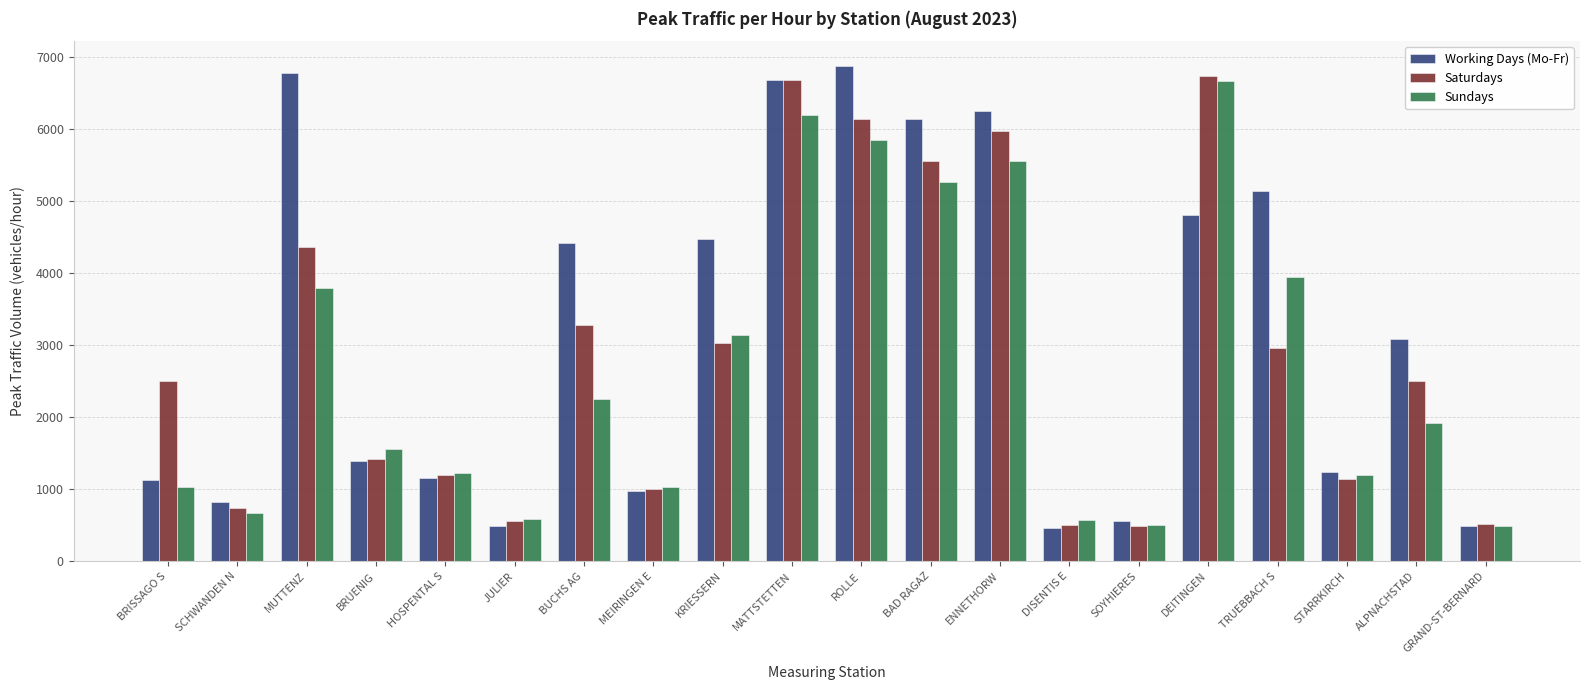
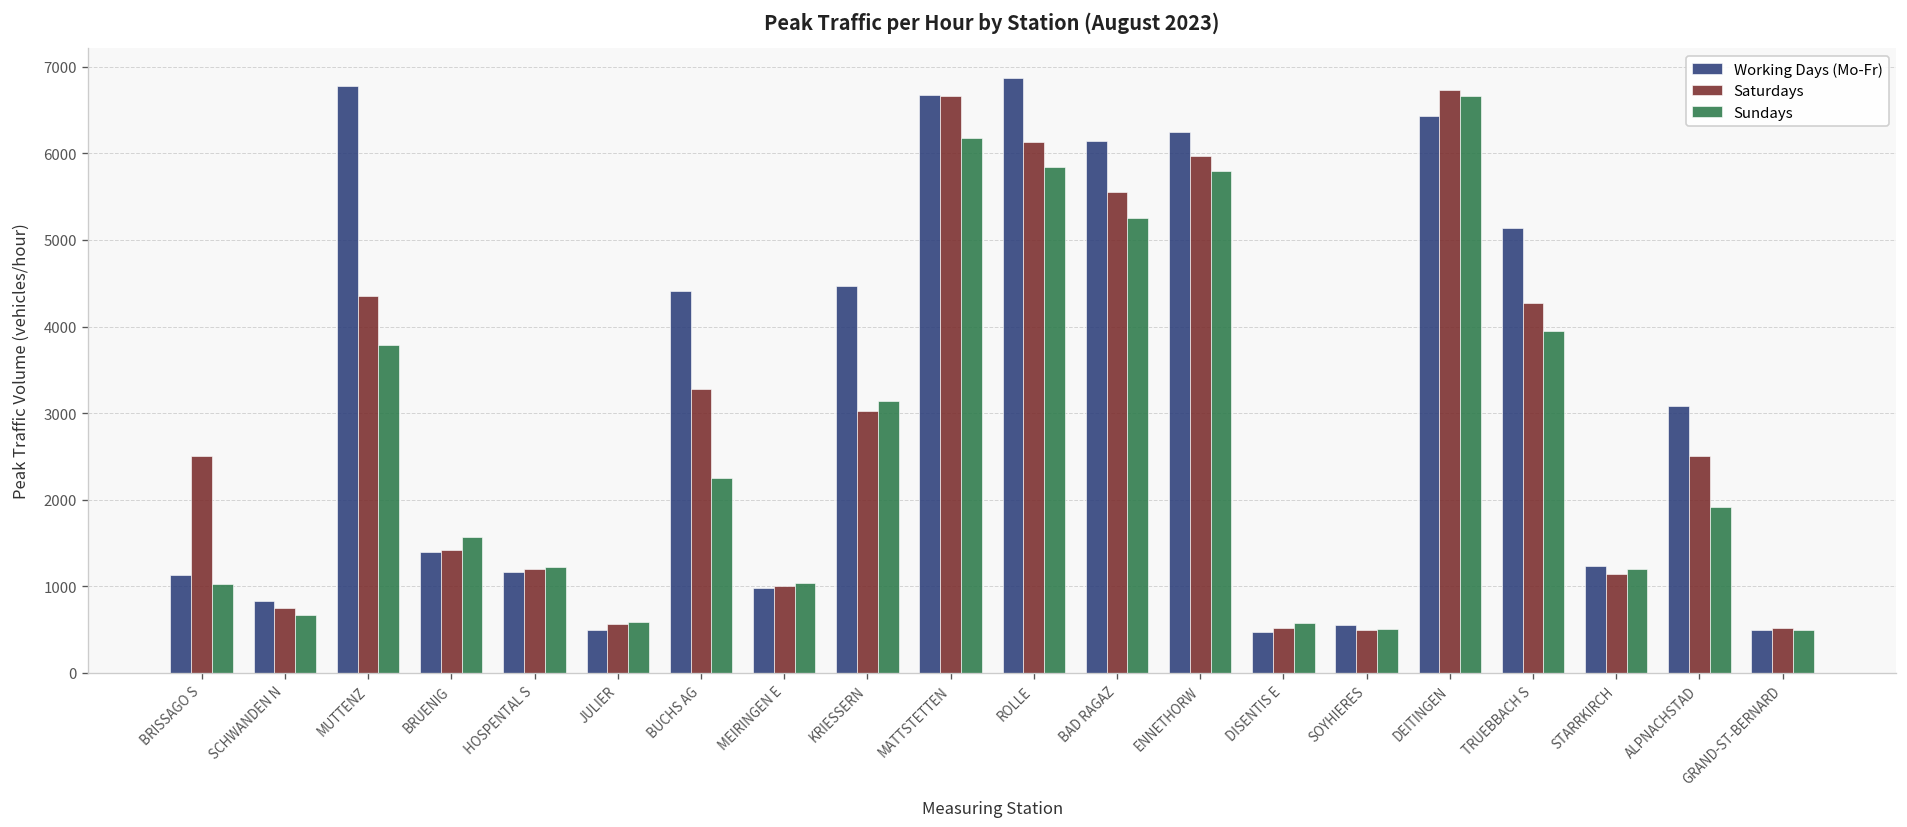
Sundays, ENNETHORW: 5600 -> 5800
Working Days (Mo-Fr), DEITINGEN: 4800 -> 6400
Saturdays, TRUEBBACH S: 3000 -> 4300
